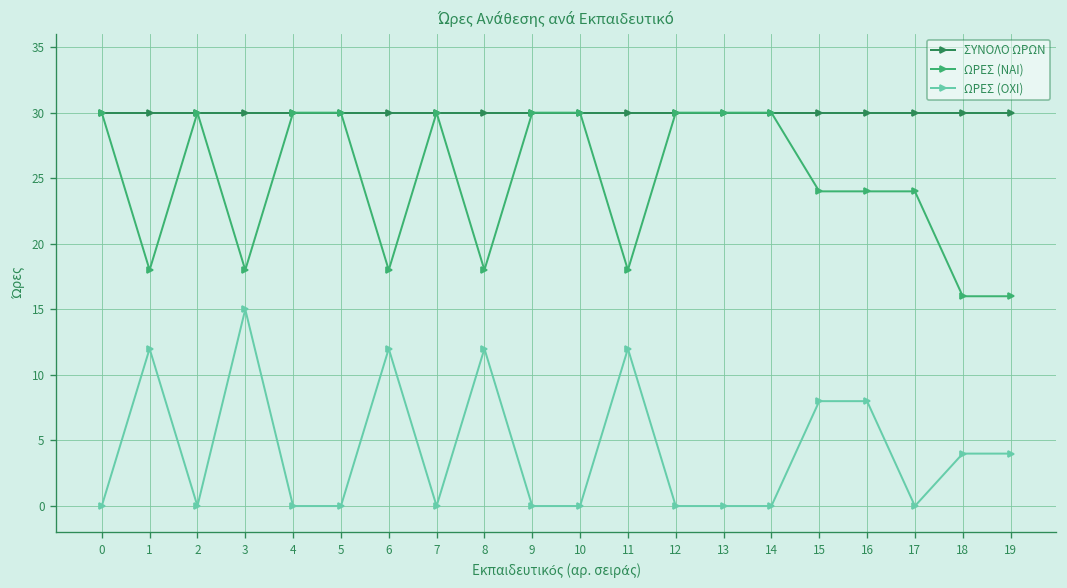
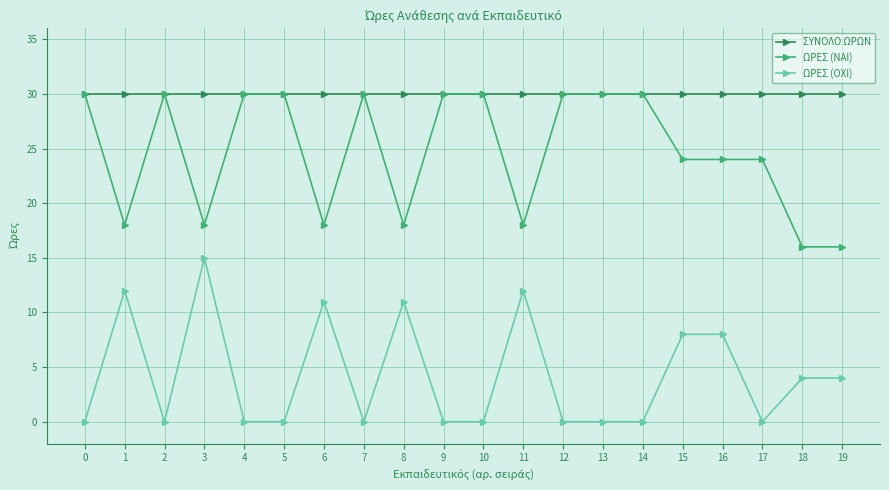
ΩΡΕΣ (OXI), 6: 12 -> 11
ΩΡΕΣ (OXI), 8: 12 -> 11
